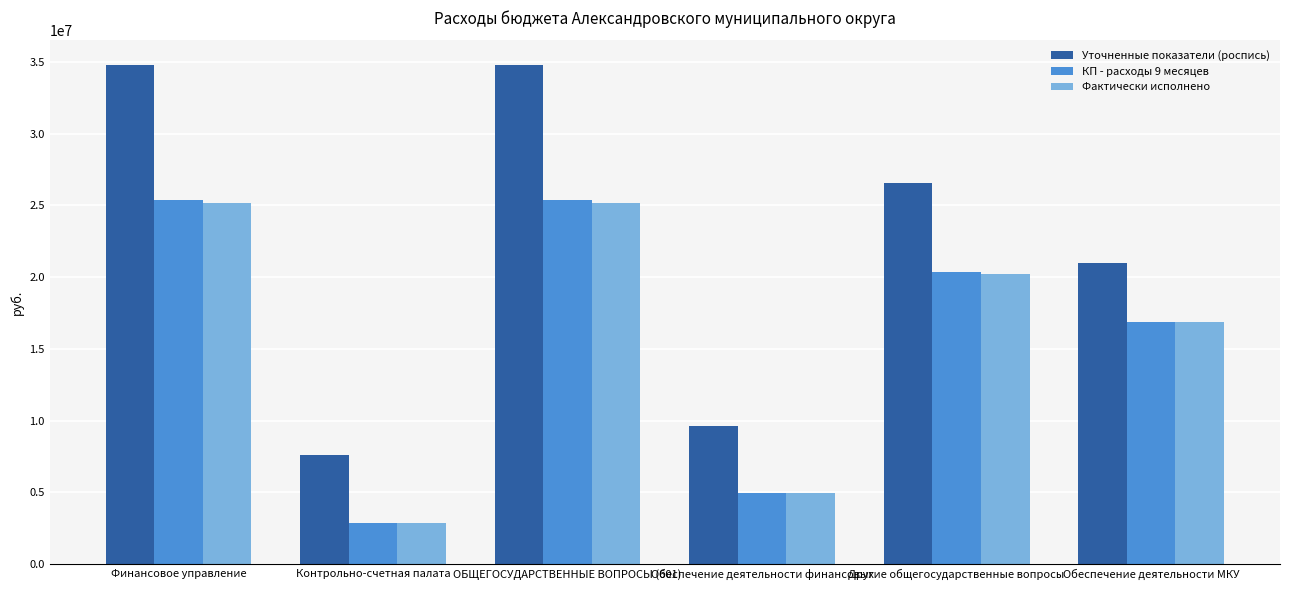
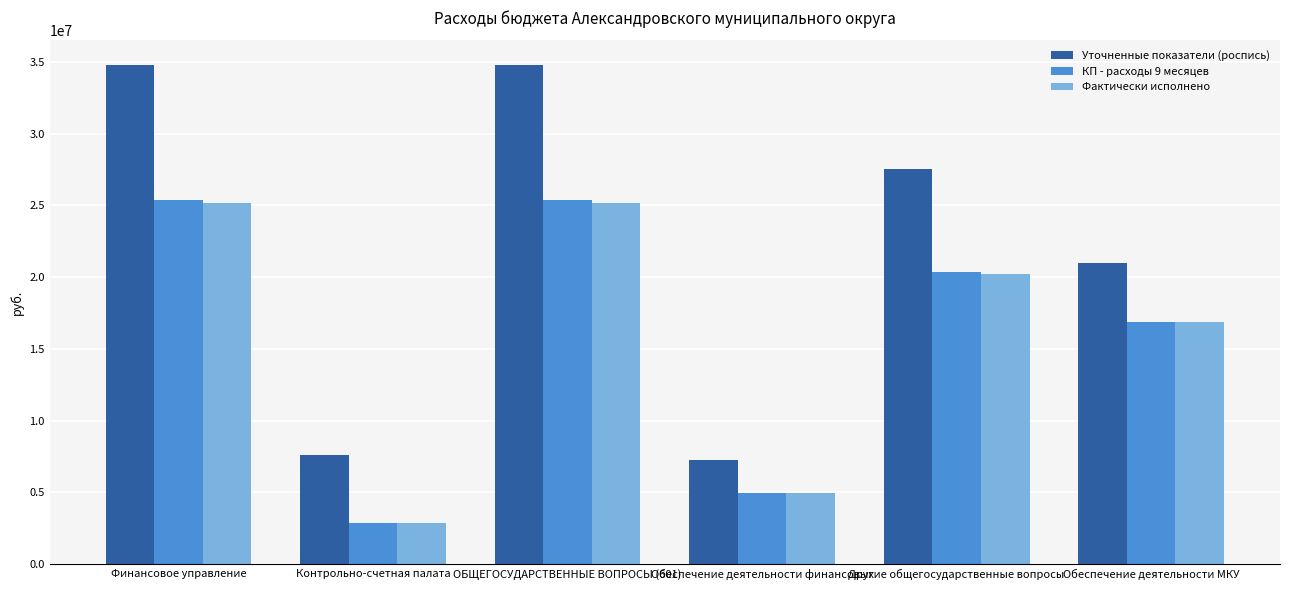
Уточненные показатели (роспись), Обеспечение деятельности финансовых: 9600000 -> 7200000
Уточненные показатели (роспись), Другие общегосударственные вопросы: 26600000 -> 27500000
